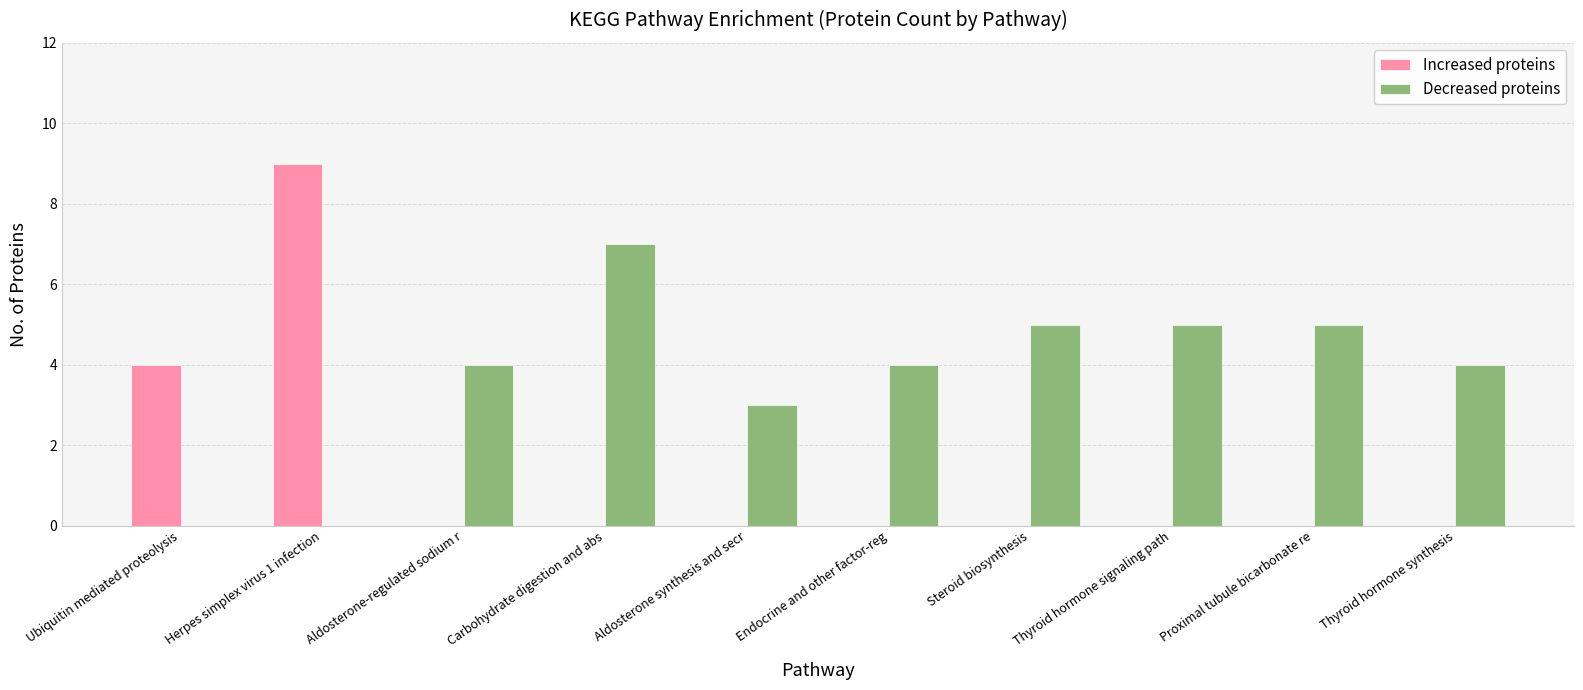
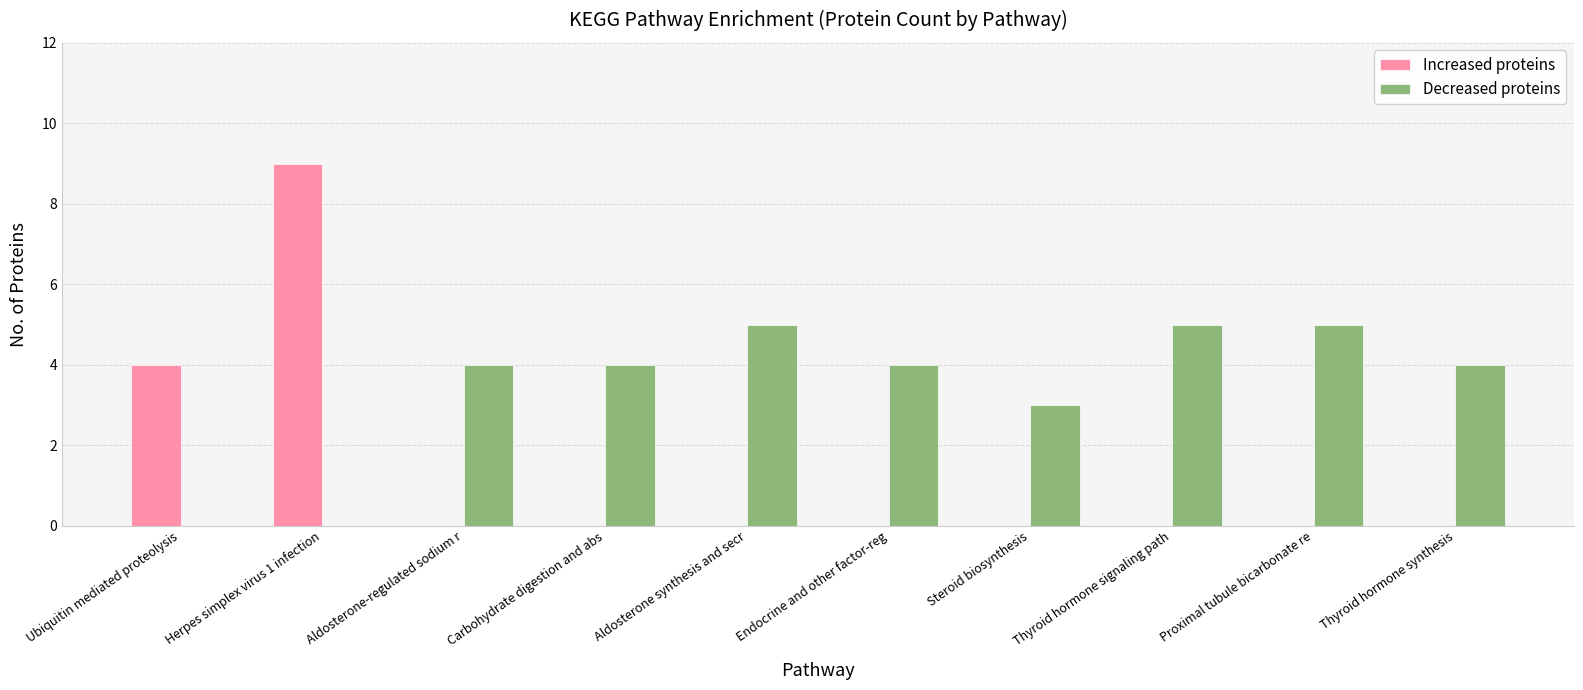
Decreased proteins, Carbohydrate digestion and abs: 7 -> 4
Decreased proteins, Aldosterone synthesis and secr: 3 -> 5
Decreased proteins, Steroid biosynthesis: 5 -> 3
